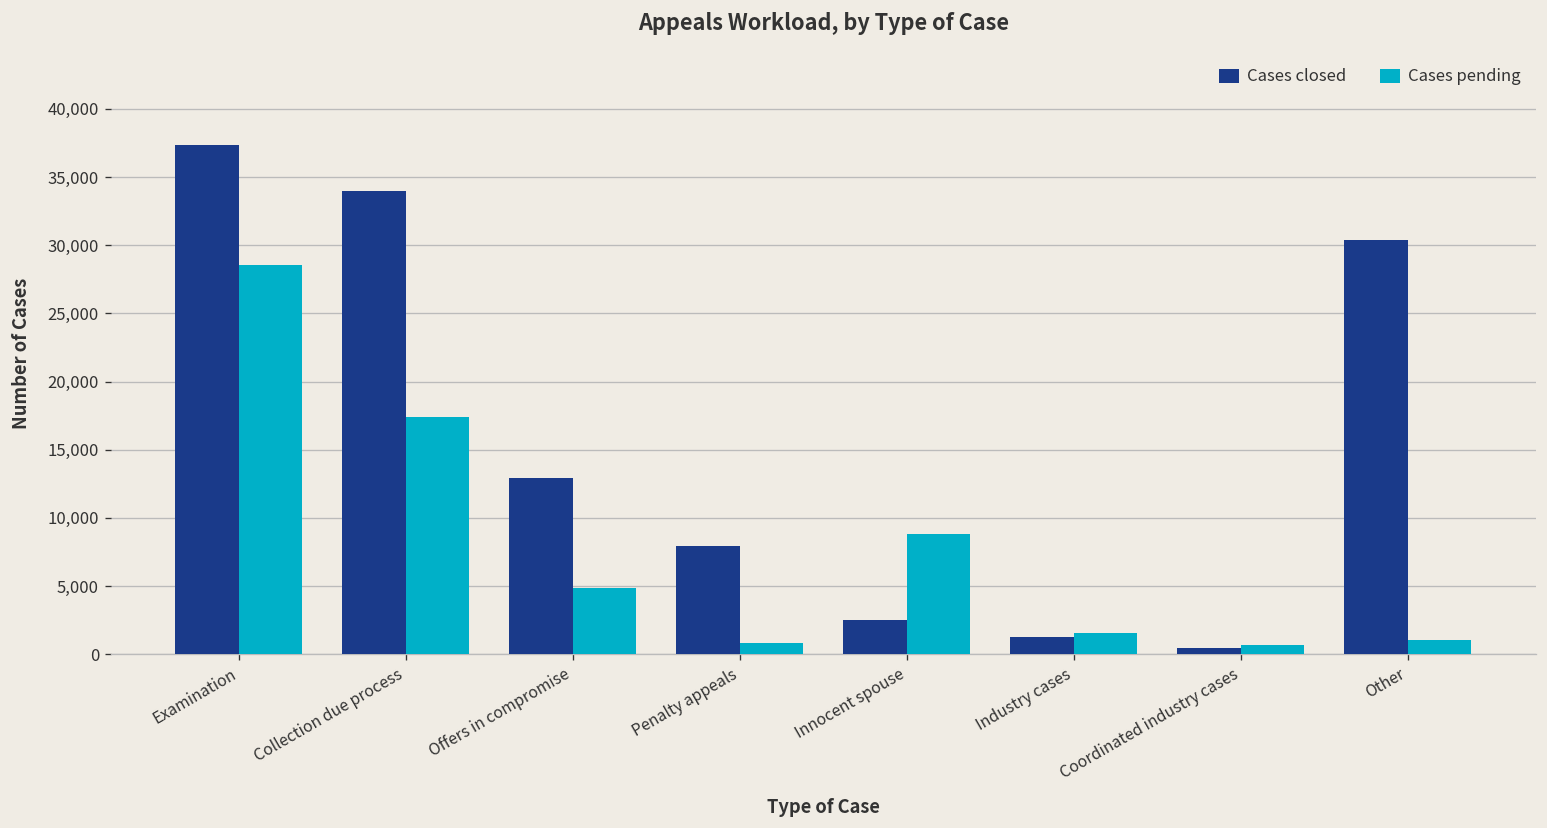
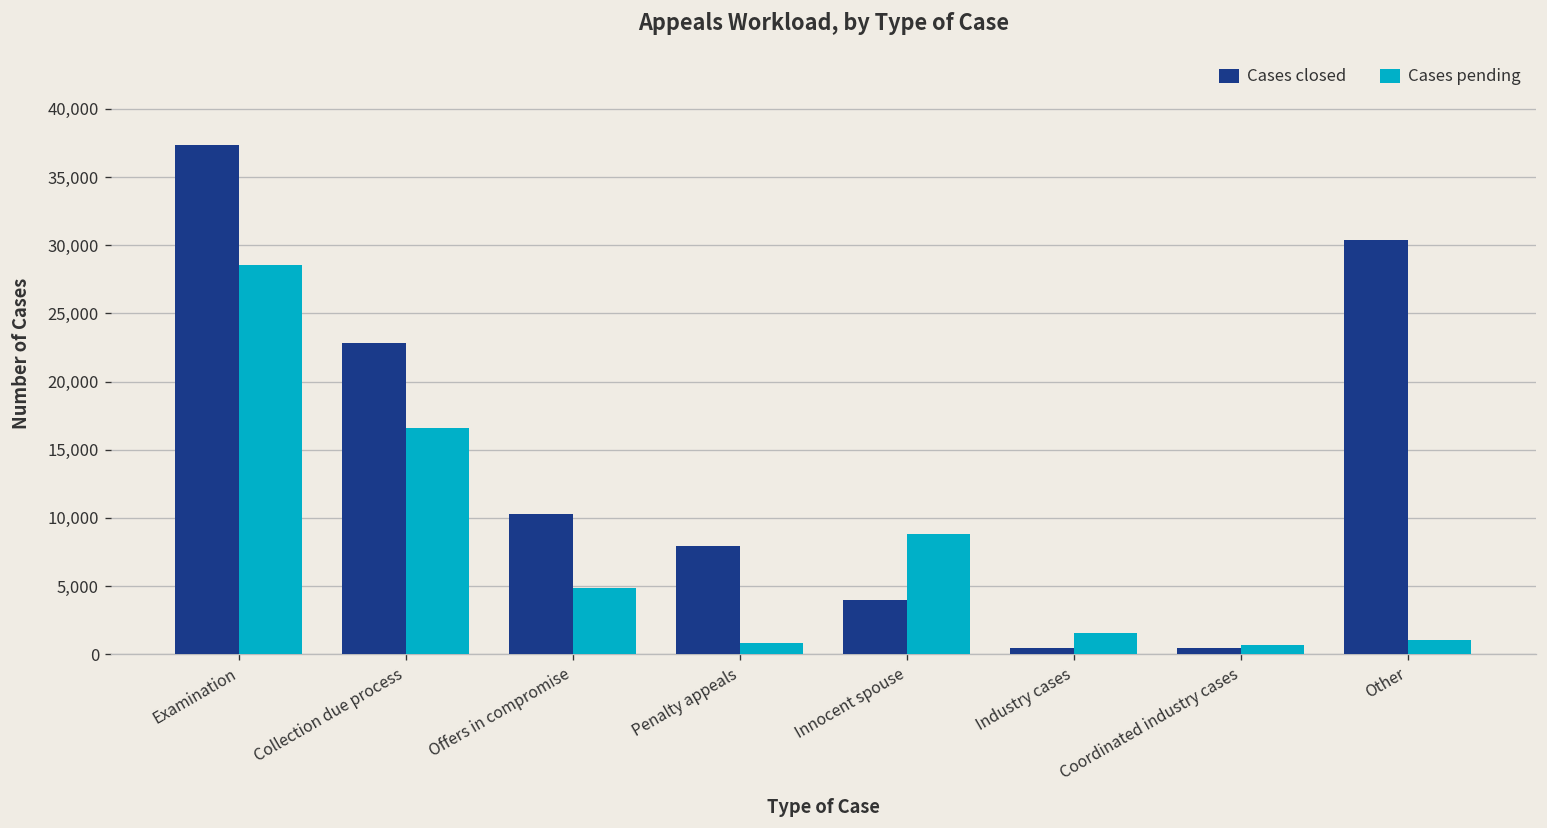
Cases closed, Collection due process: 34,000 -> 22,800
Cases pending, Collection due process: 17,400 -> 16,600
Cases closed, Offers in compromise: 12,900 -> 10,300
Cases closed, Innocent spouse: 2,500 -> 4,000
Cases closed, Industry cases: 1,300 -> 500
